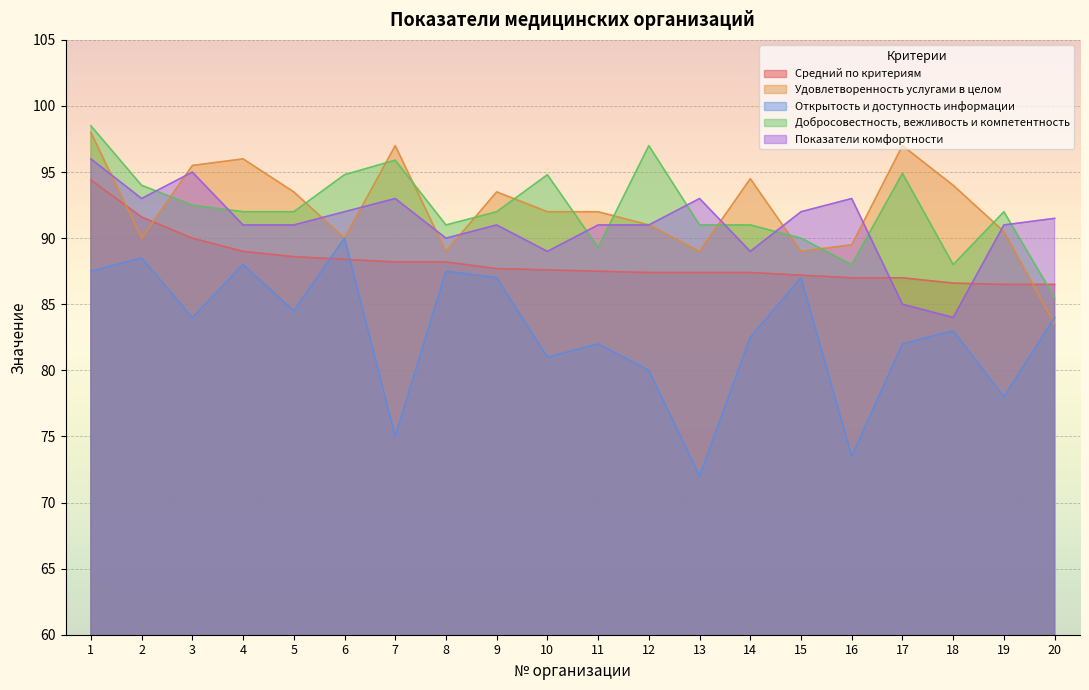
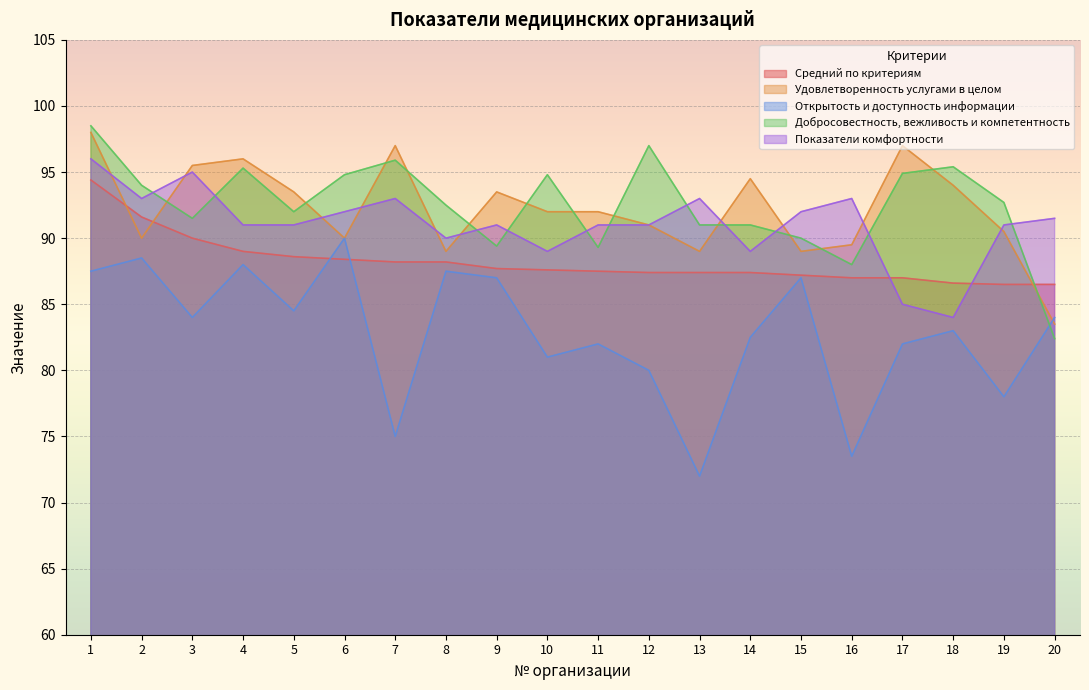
Добросовестность, вежливость и компетентность, 3: 92.5 -> 91.5
Добросовестность, вежливость и компетентность, 4: 92.0 -> 95.3
Добросовестность, вежливость и компетентность, 8: 91.0 -> 92.5
Добросовестность, вежливость и компетентность, 9: 92.0 -> 89.4
Добросовестность, вежливость и компетентность, 18: 88.0 -> 95.4
Добросовестность, вежливость и компетентность, 19: 92.0 -> 92.7
Добросовестность, вежливость и компетентность, 20: 85.5 -> 82.4
